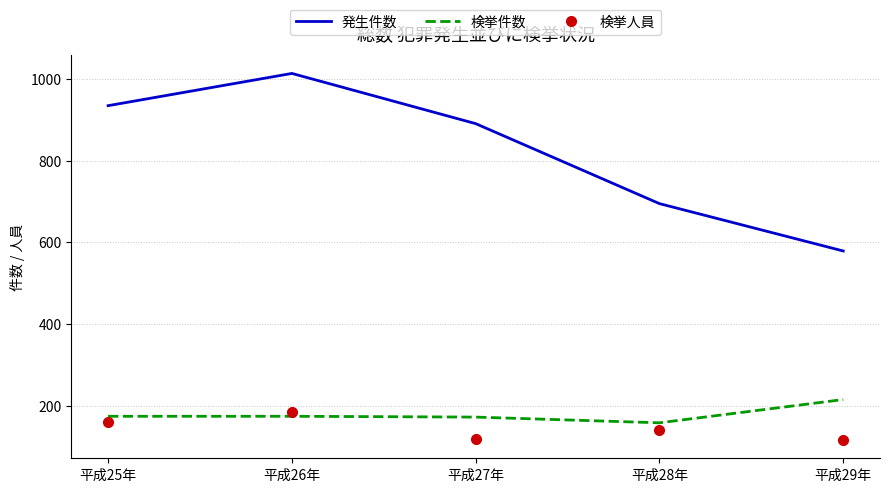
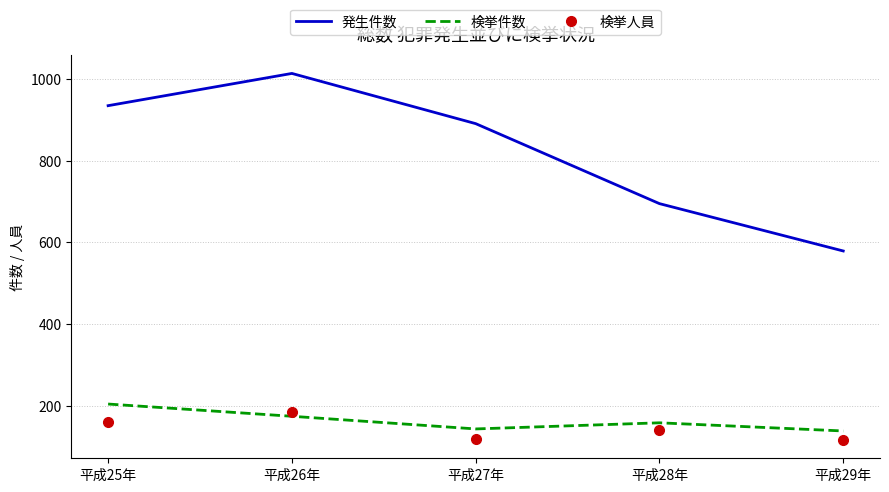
検挙件数, 平成25年: 170 -> 200
検挙件数, 平成27年: 170 -> 140
検挙件数, 平成29年: 220 -> 140
